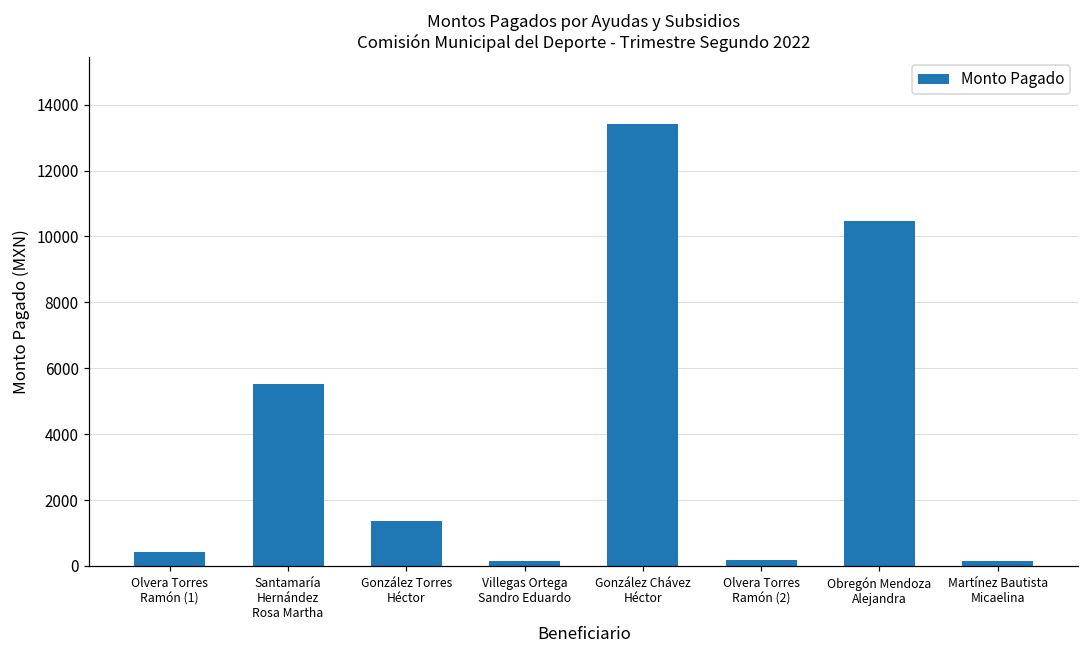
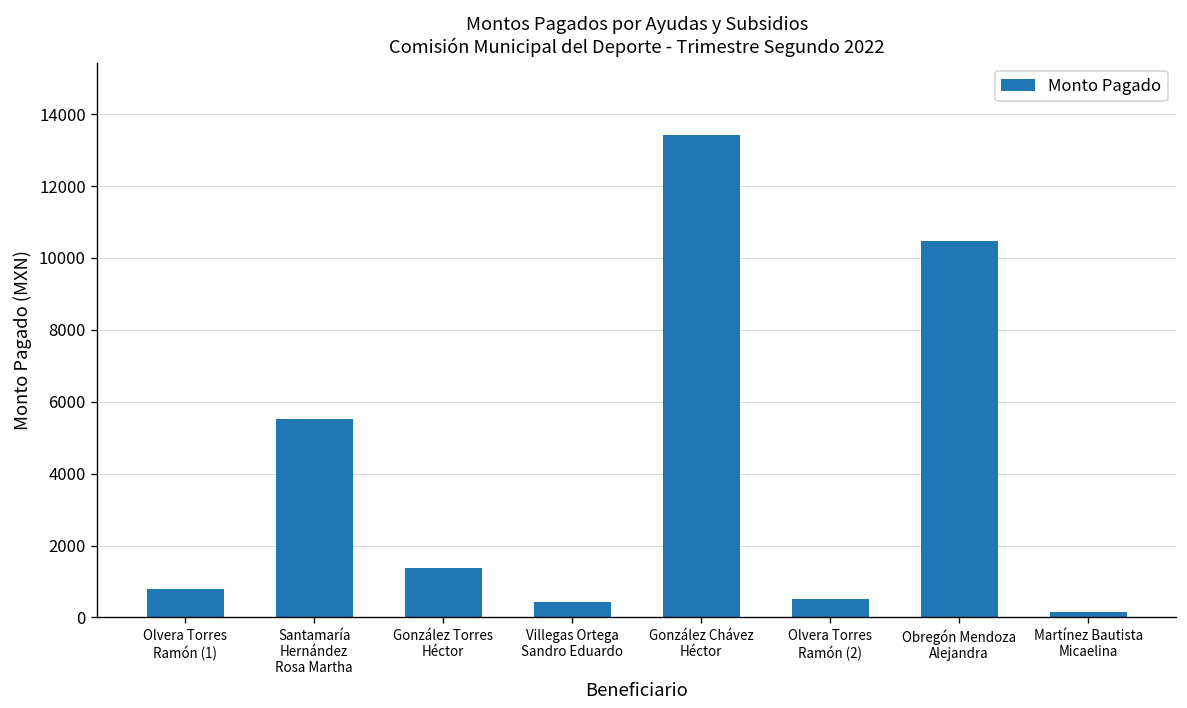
Olvera Torres Ramón (1): 400 -> 800
Villegas Ortega Sandro Eduardo: 200 -> 400
Olvera Torres Ramón (2): 200 -> 500
